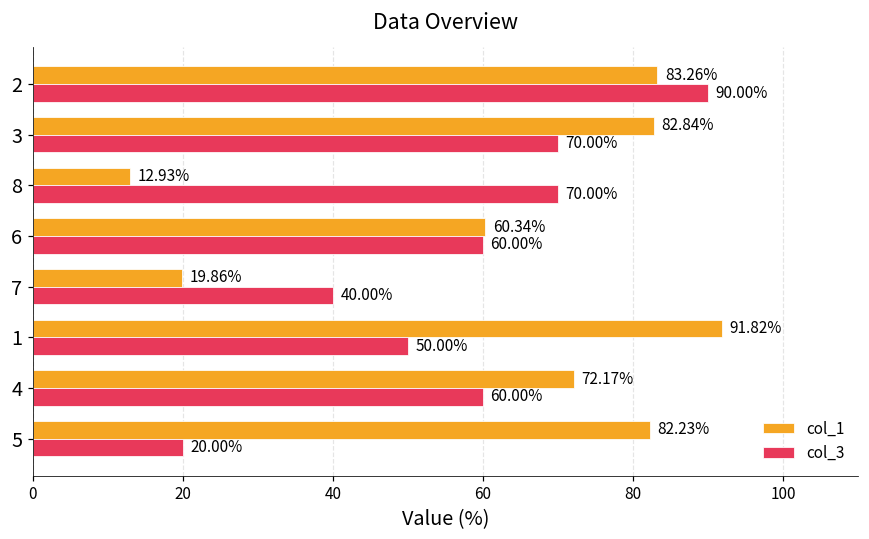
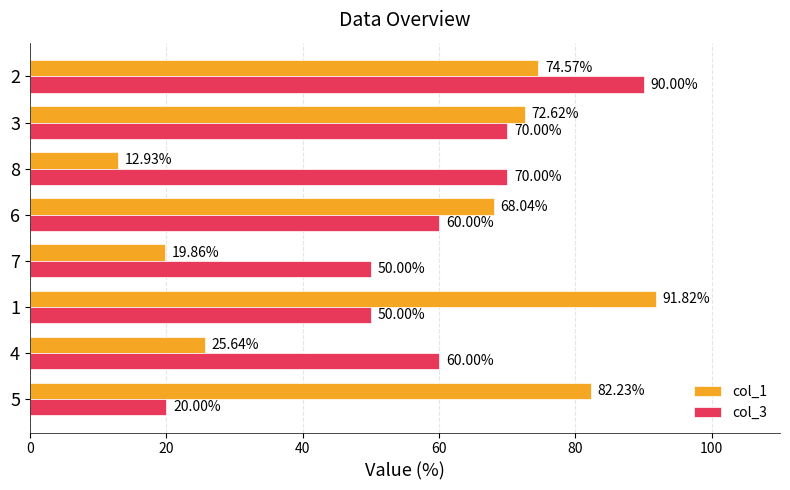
col_1, 2: 83.26% -> 74.57%
col_1, 3: 82.84% -> 72.62%
col_1, 6: 60.34% -> 68.04%
col_3, 7: 40.00% -> 50.00%
col_1, 4: 72.17% -> 25.64%
